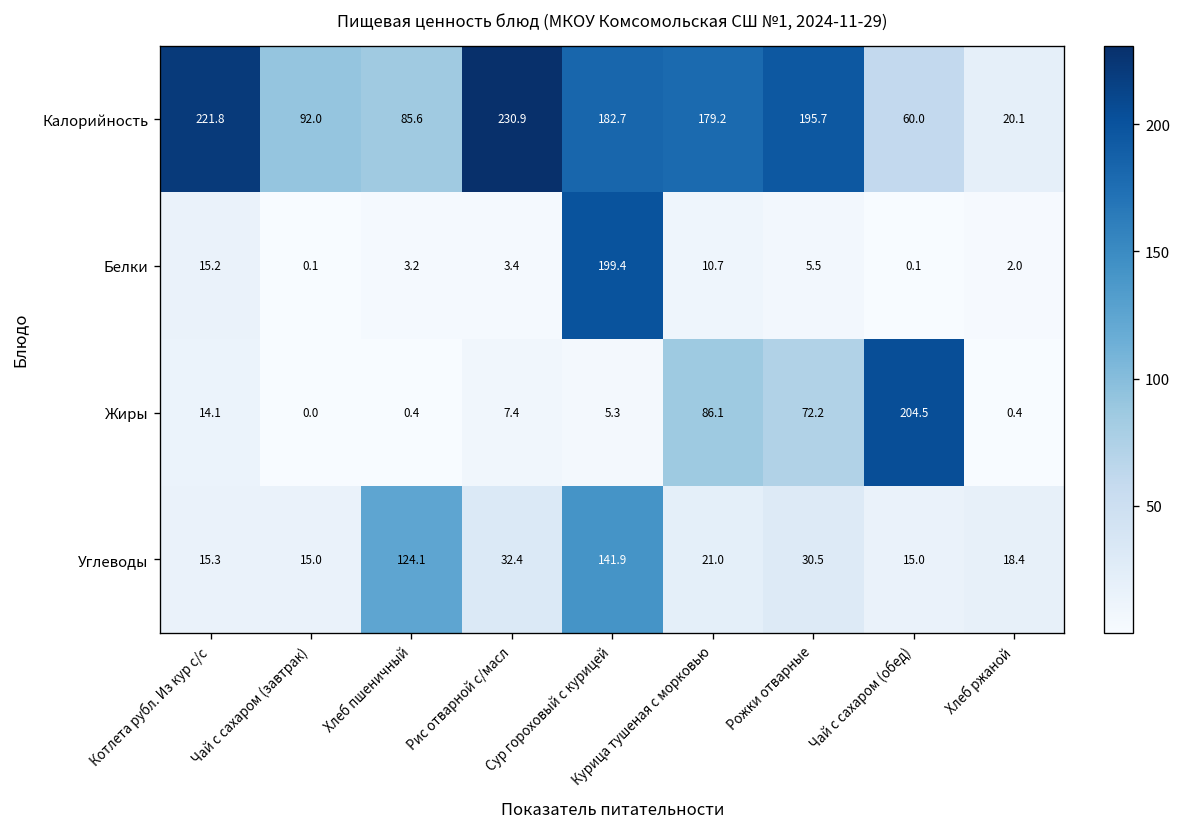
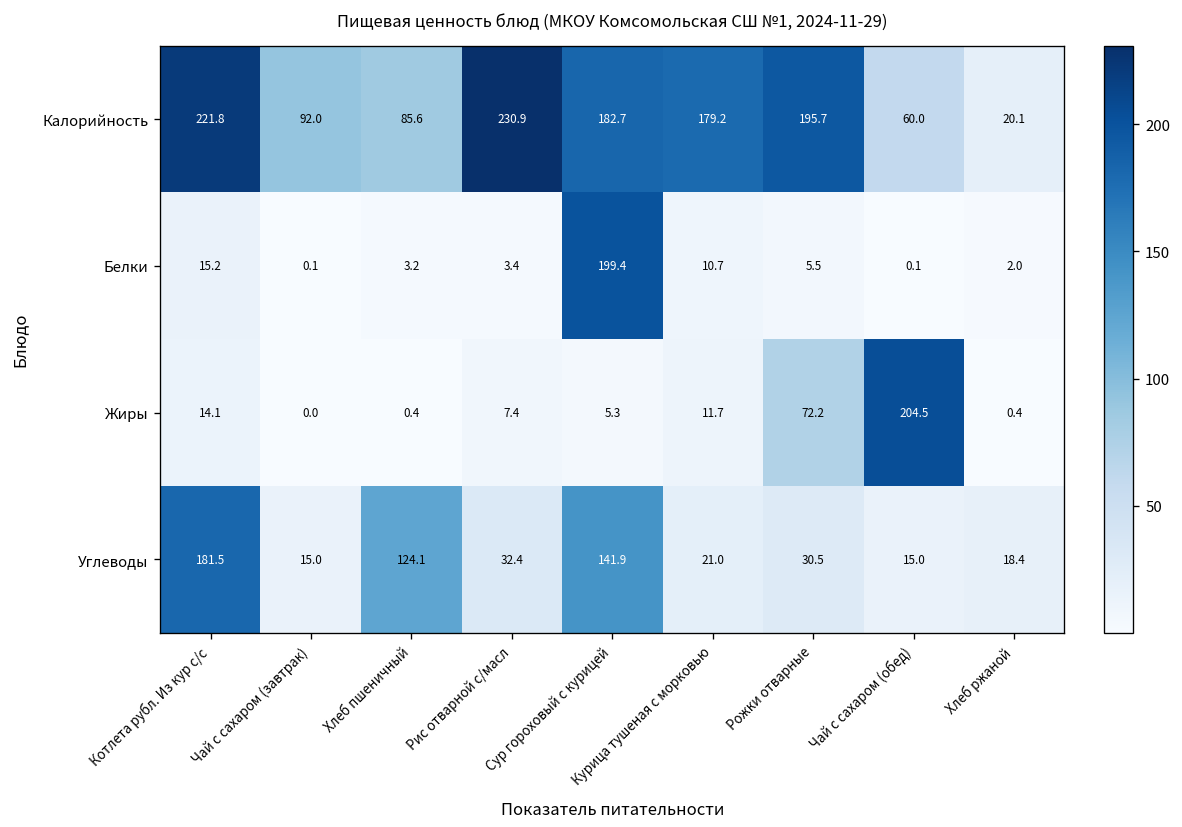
Жиры, Курица тушеная с морковью: 86.1 -> 11.7
Углеводы, Котлета рубл. Из кур с/с: 15.3 -> 181.5
